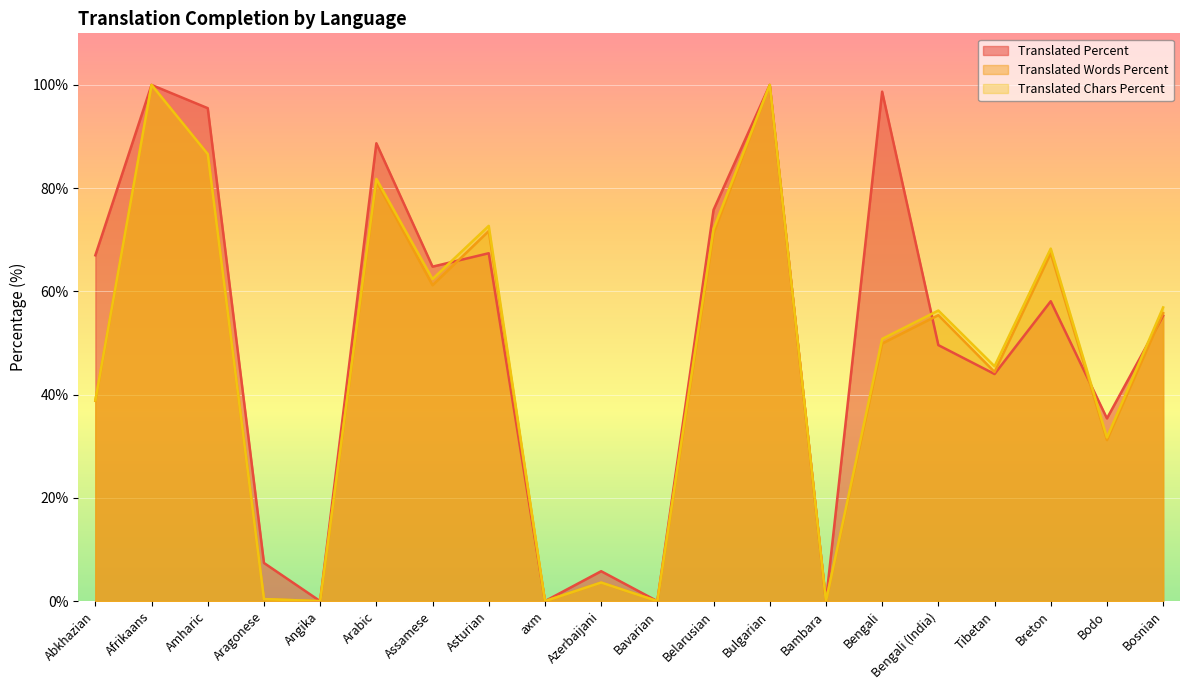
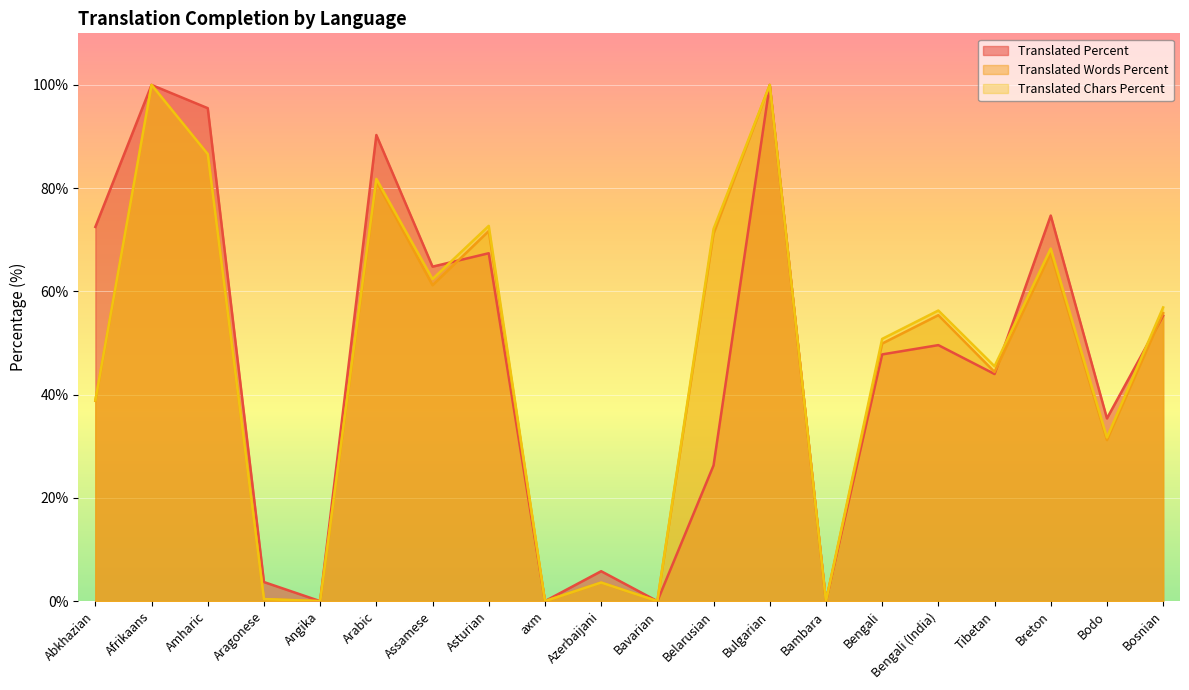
Translated Percent, Abkhazian: 67% -> 73%
Translated Percent, Aragonese: 7% -> 4%
Translated Percent, Arabic: 89% -> 90%
Translated Percent, Belarusian: 76% -> 26%
Translated Percent, Bengali: 99% -> 48%
Translated Percent, Breton: 58% -> 75%
